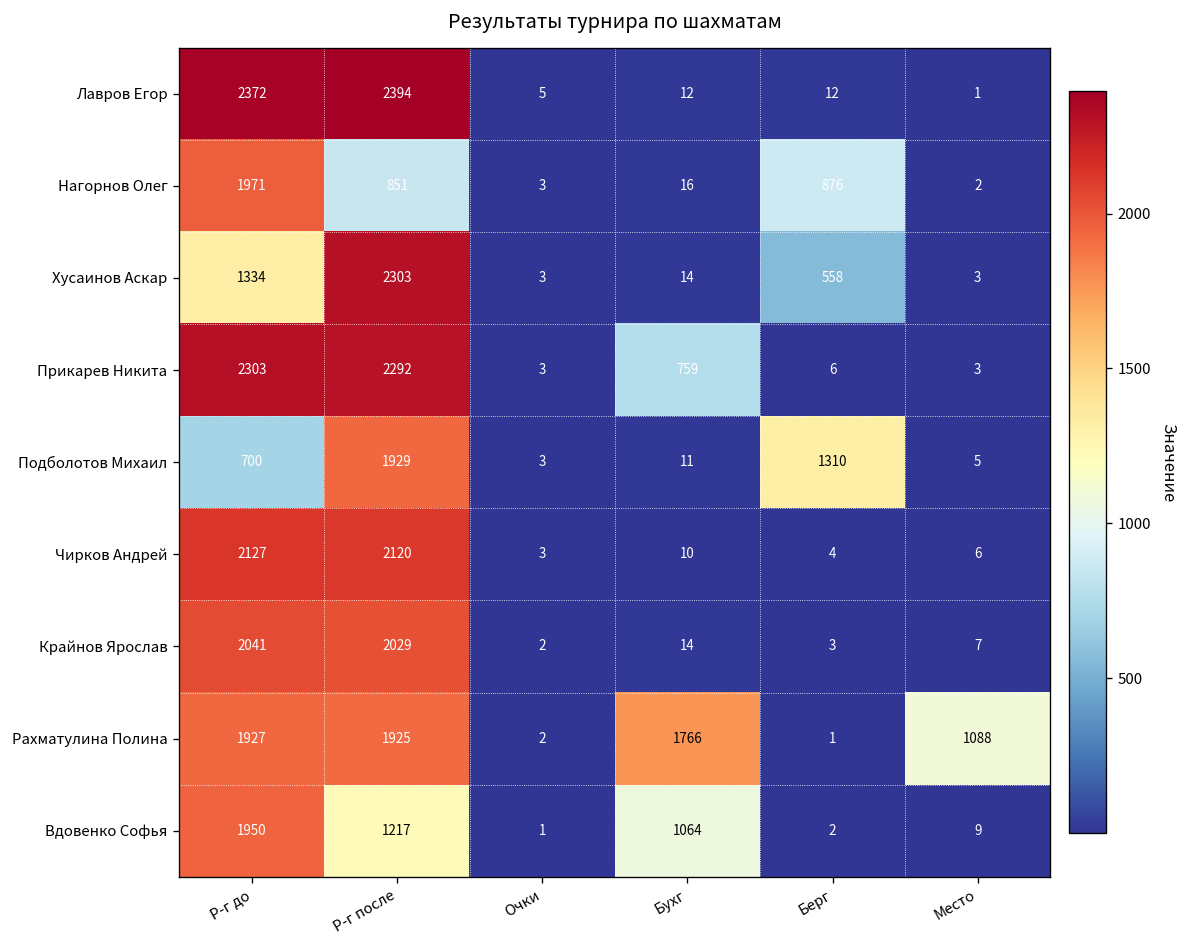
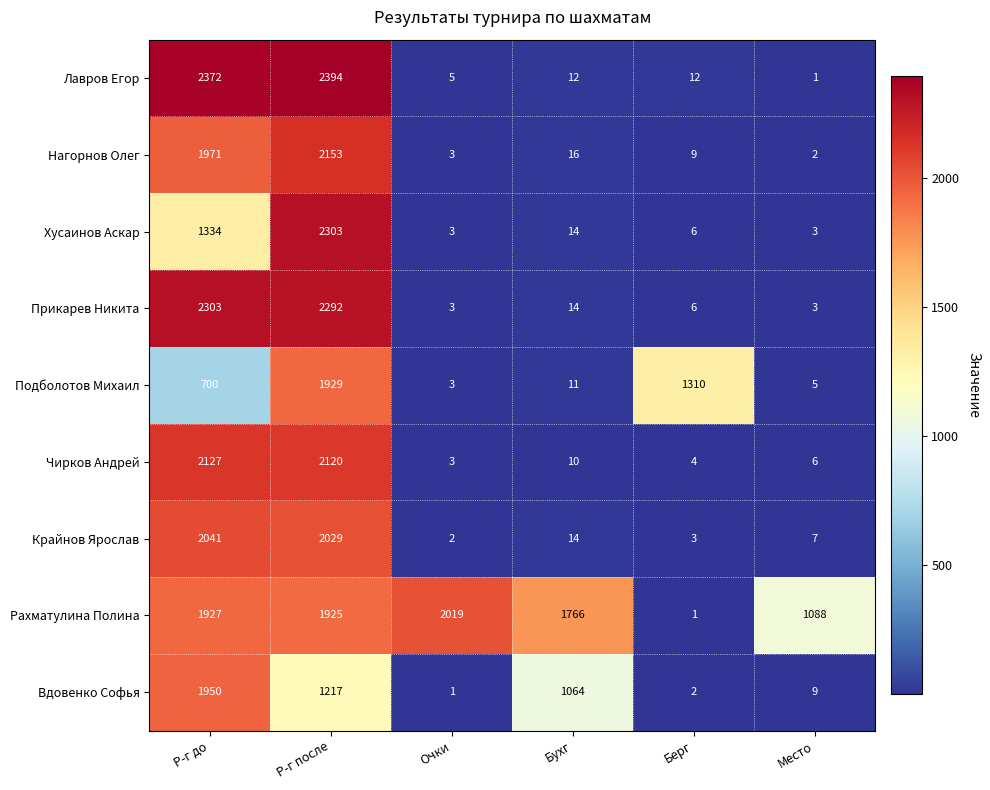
Нагорнов Олег, Р-г после: 851 -> 2153
Нагорнов Олег, Берг: 876 -> 9
Хусаинов Аскар, Берг: 558 -> 6
Прикарев Никита, Бухг: 759 -> 14
Рахматулина Полина, Очки: 2 -> 2019
